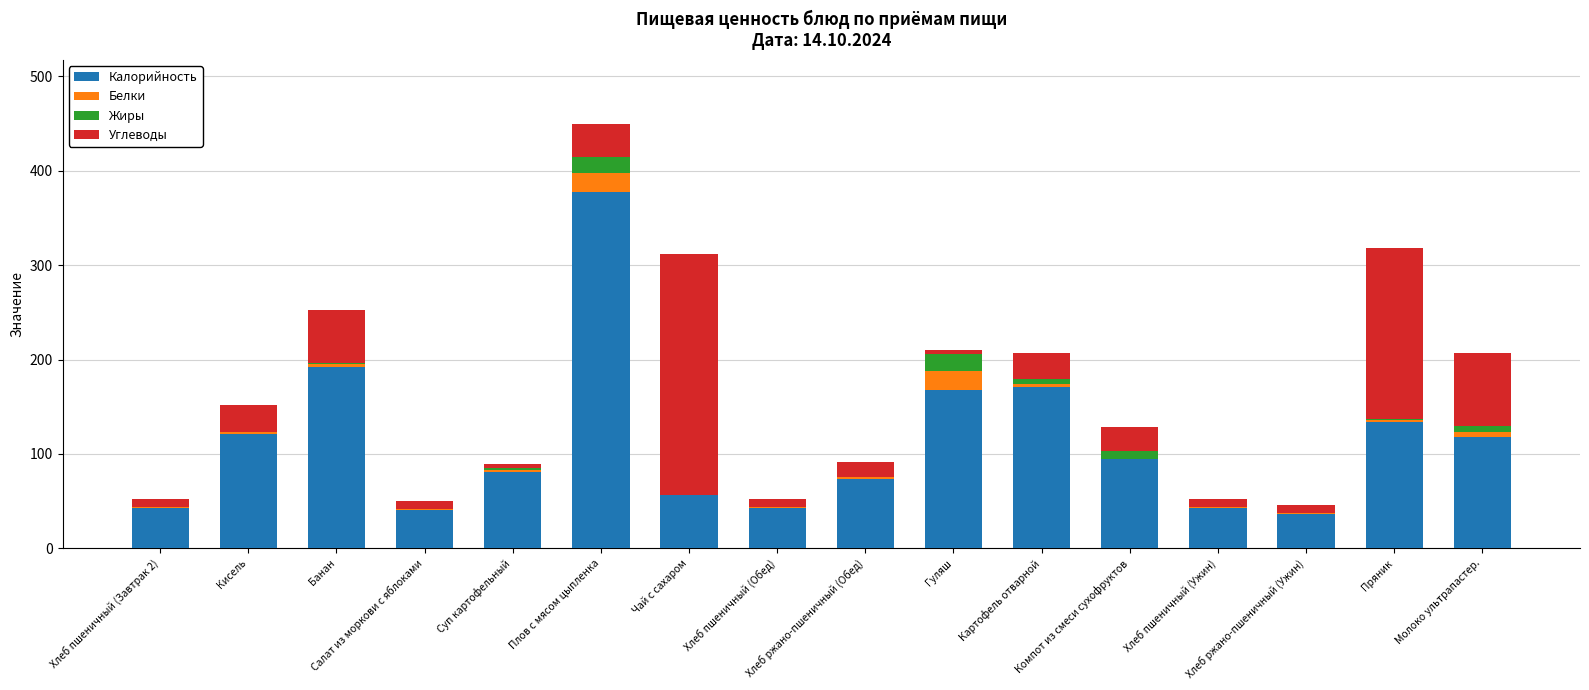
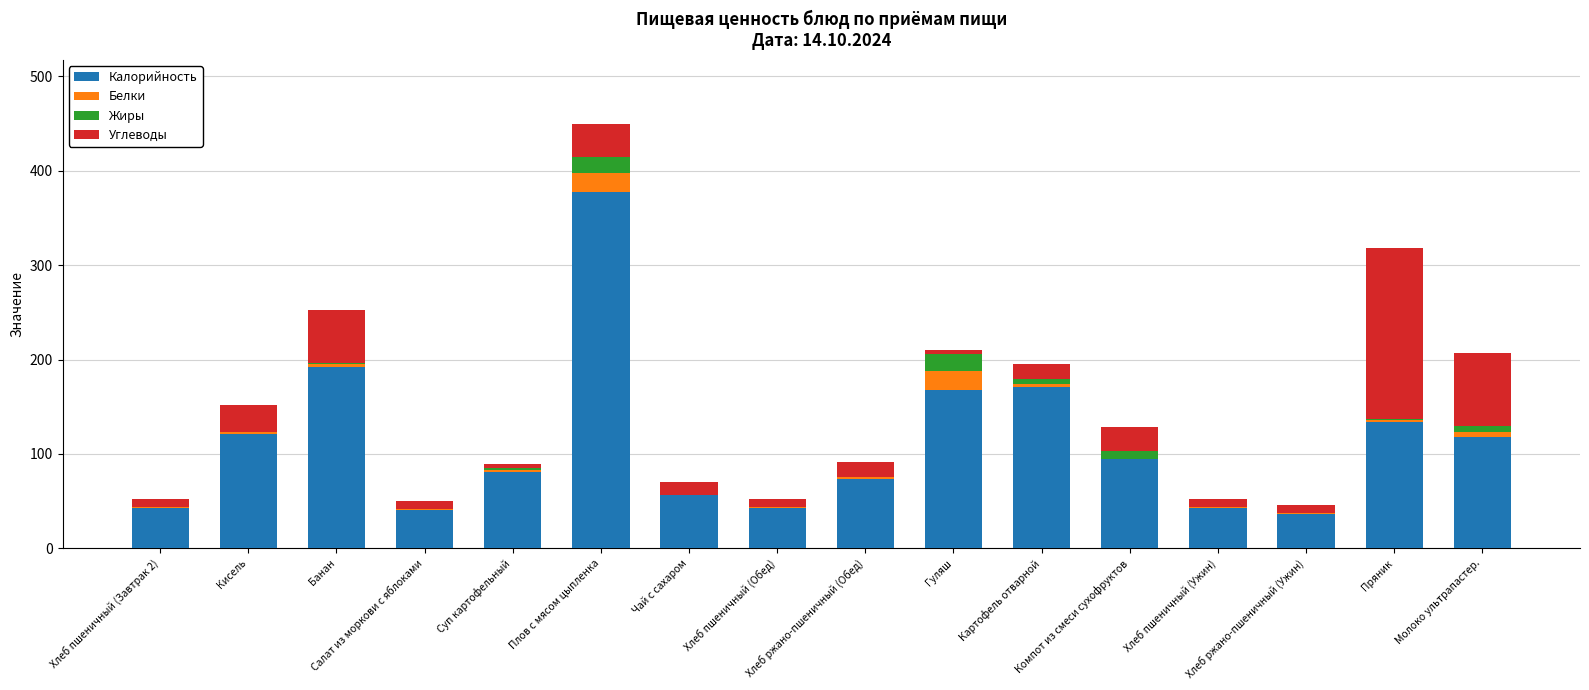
Углеводы, Чай с сахаром: 260 -> 10
Углеводы, Картофель отварной: 30 -> 20
